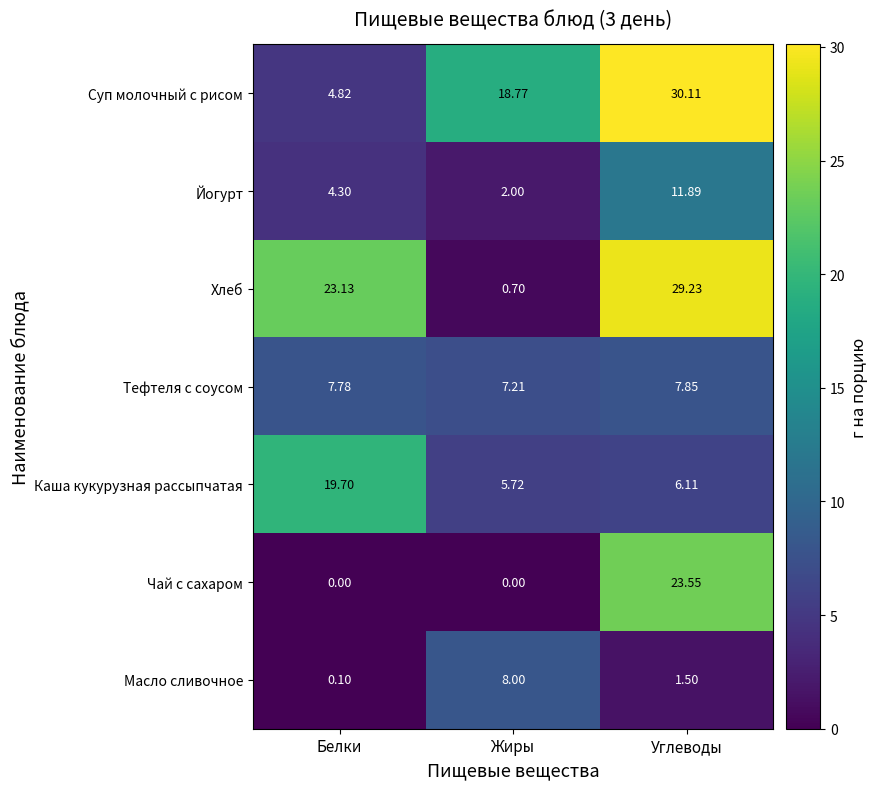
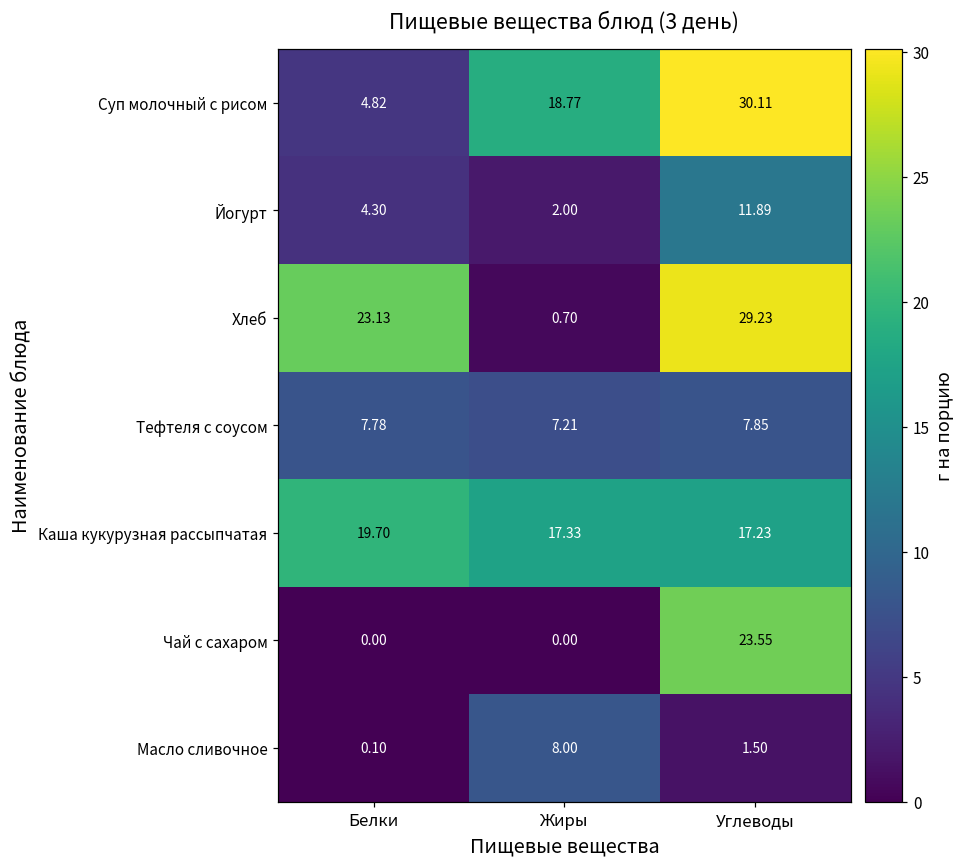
Каша кукурузная рассыпчатая, Жиры: 5.72 -> 17.33
Каша кукурузная рассыпчатая, Углеводы: 6.11 -> 17.23
